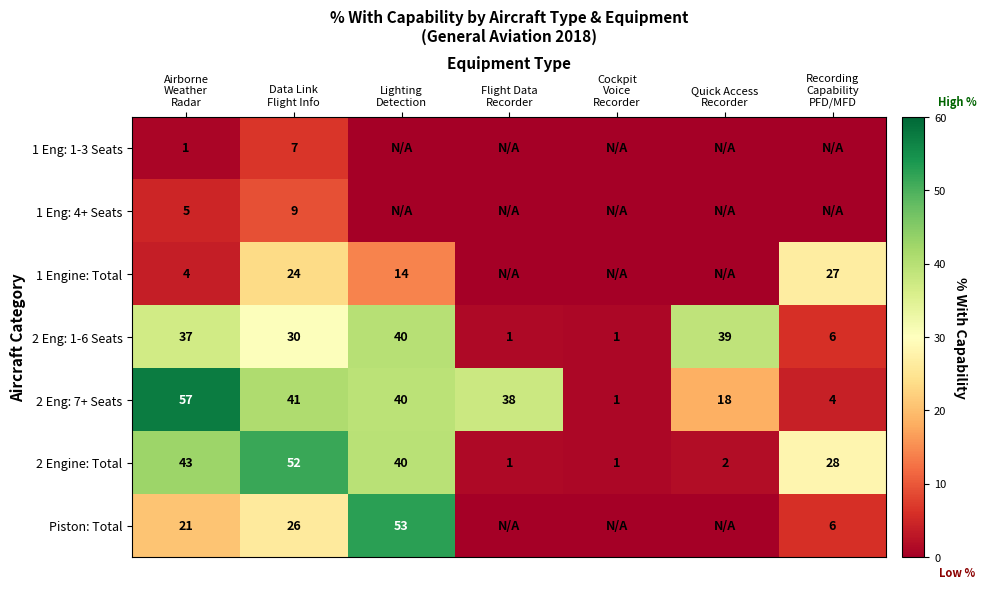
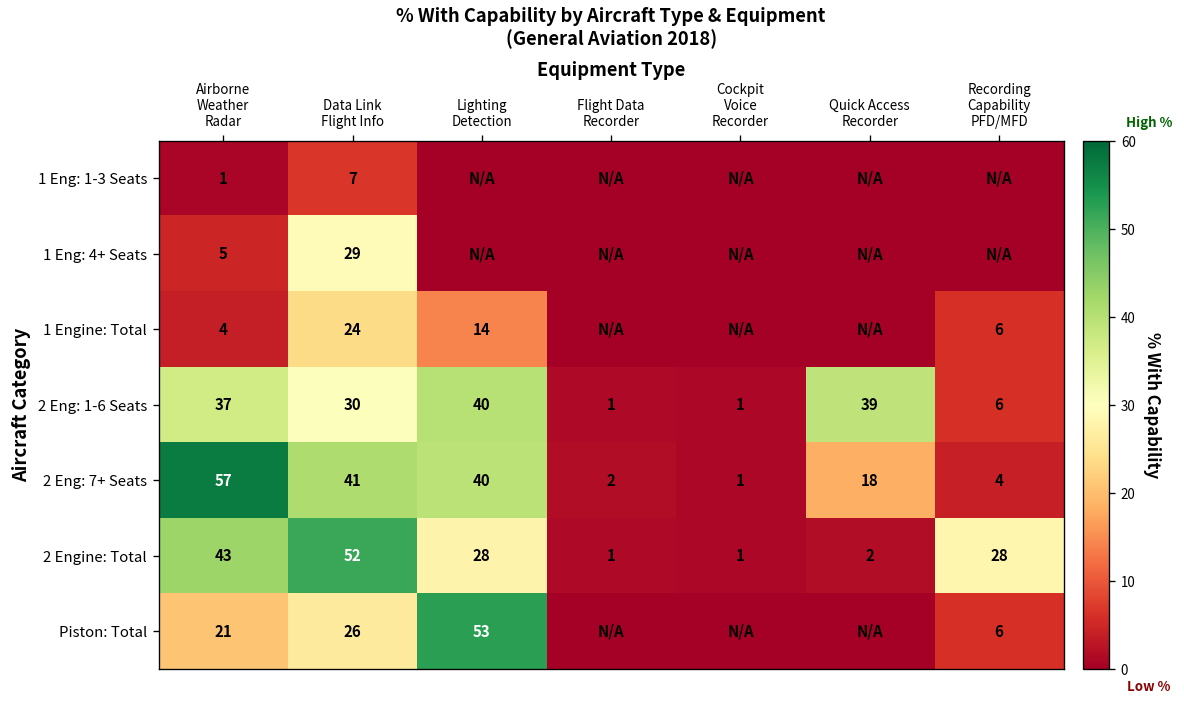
1 Eng: 4+ Seats, Data Link Flight Info: 9 -> 29
1 Engine: Total, Recording Capability PFD/MFD: 27 -> 6
2 Eng: 7+ Seats, Flight Data Recorder: 38 -> 2
2 Engine: Total, Lighting Detection: 40 -> 28
